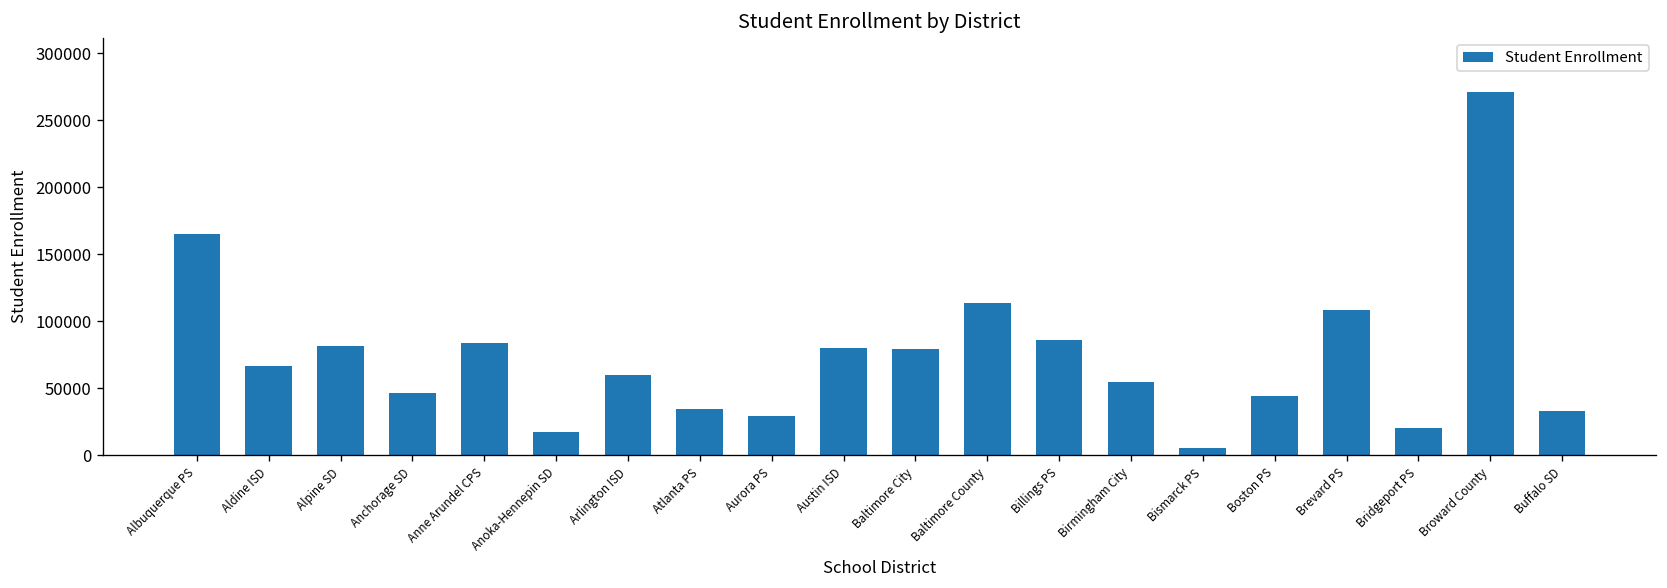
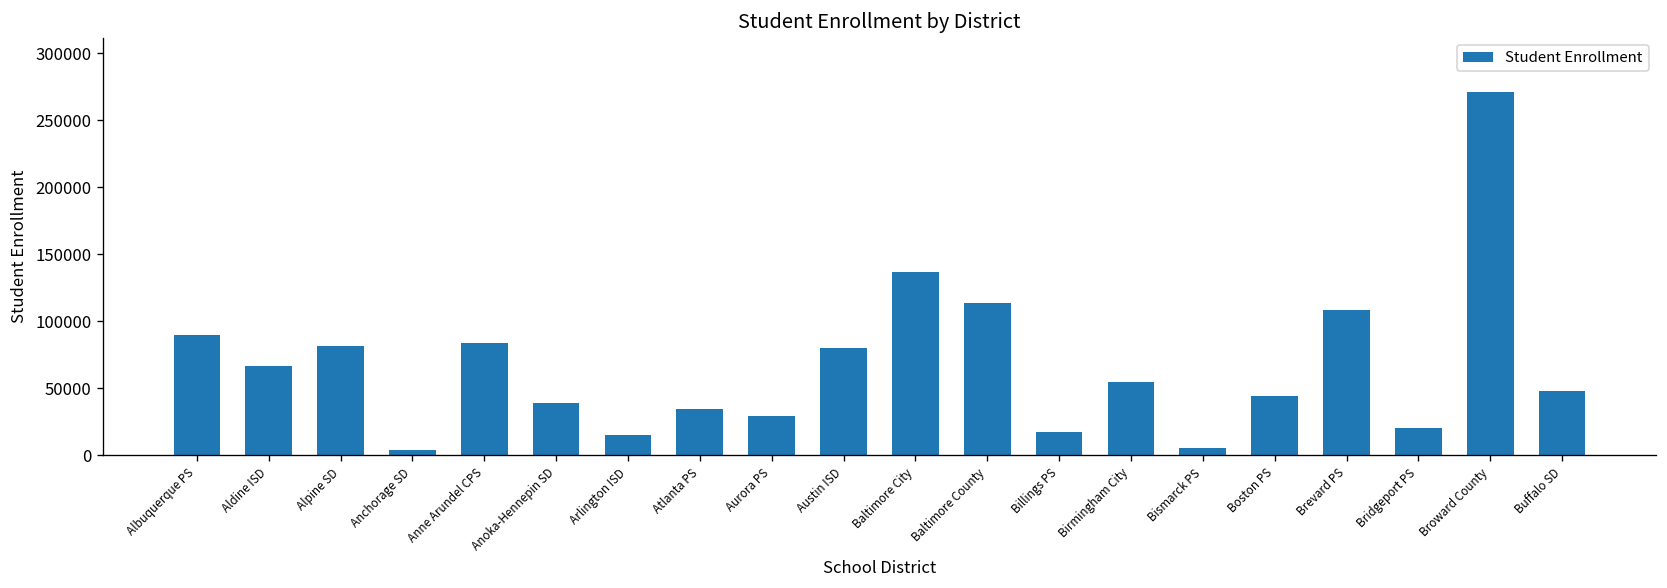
Albuquerque PS: 165000 -> 90000
Anchorage SD: 46000 -> 4000
Anoka-Hennepin SD: 18000 -> 39000
Arlington ISD: 60000 -> 15000
Baltimore City: 79000 -> 137000
Billings PS: 86000 -> 17000
Buffalo SD: 33000 -> 48000
